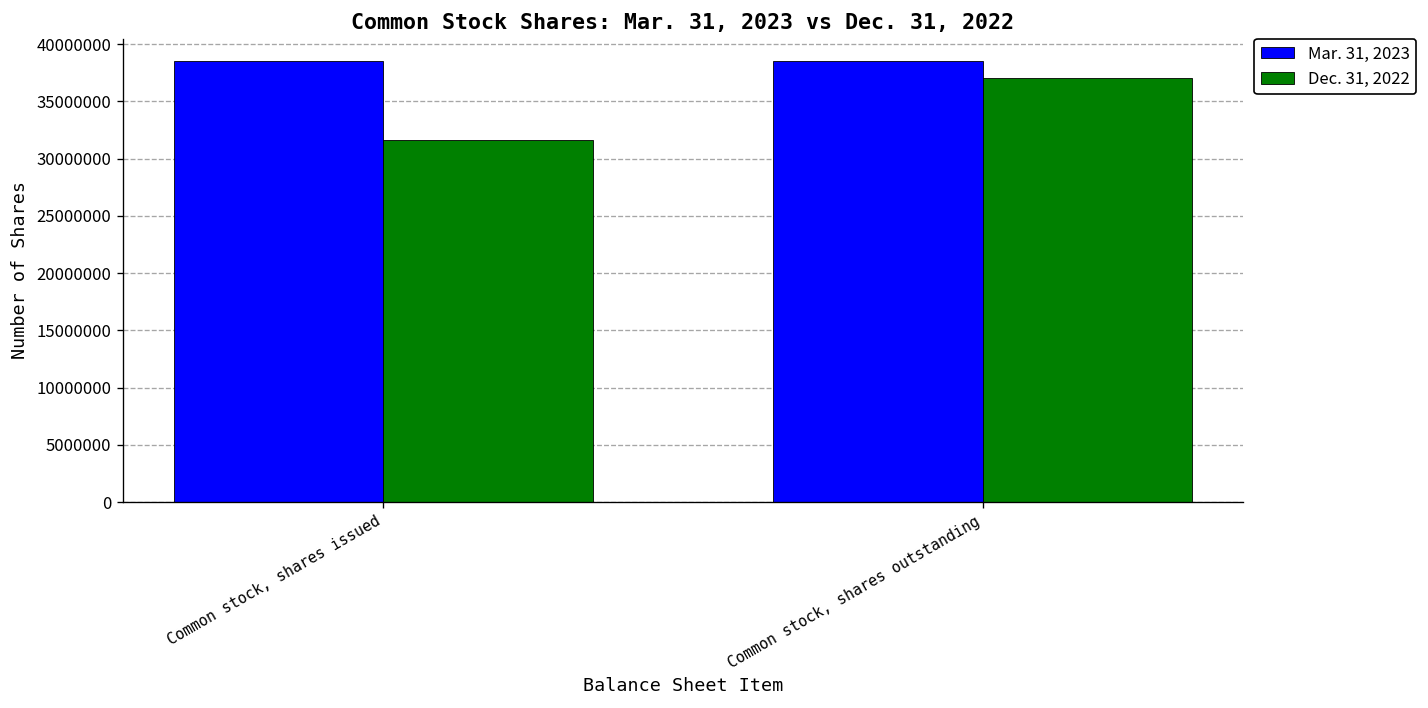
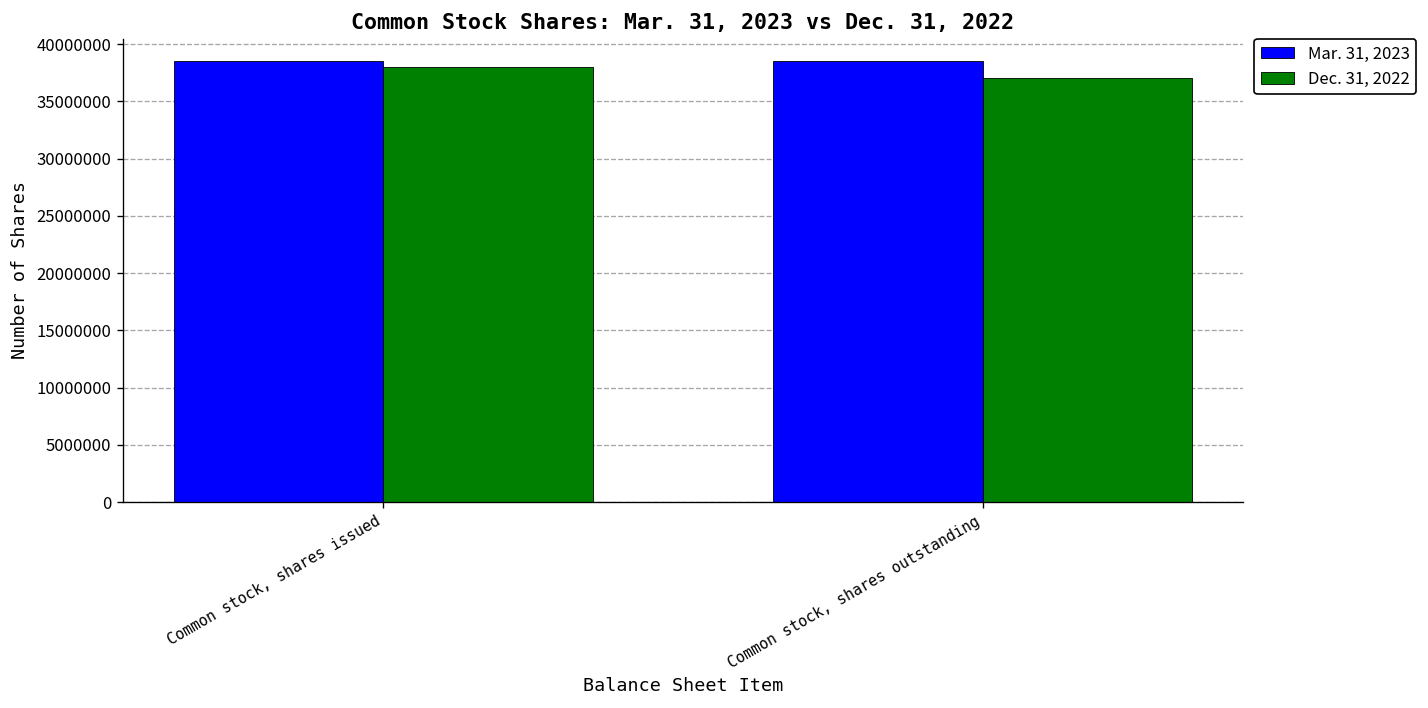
Dec. 31, 2022, Common stock, shares issued: 32000000 -> 38000000
